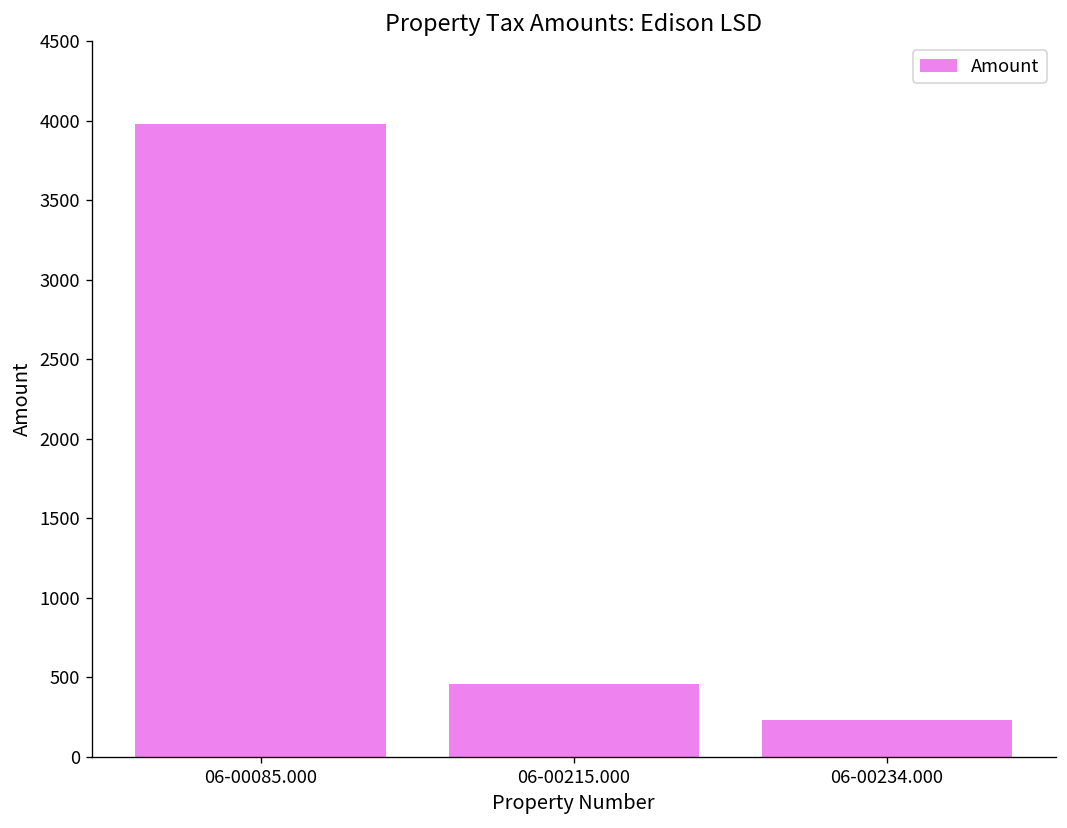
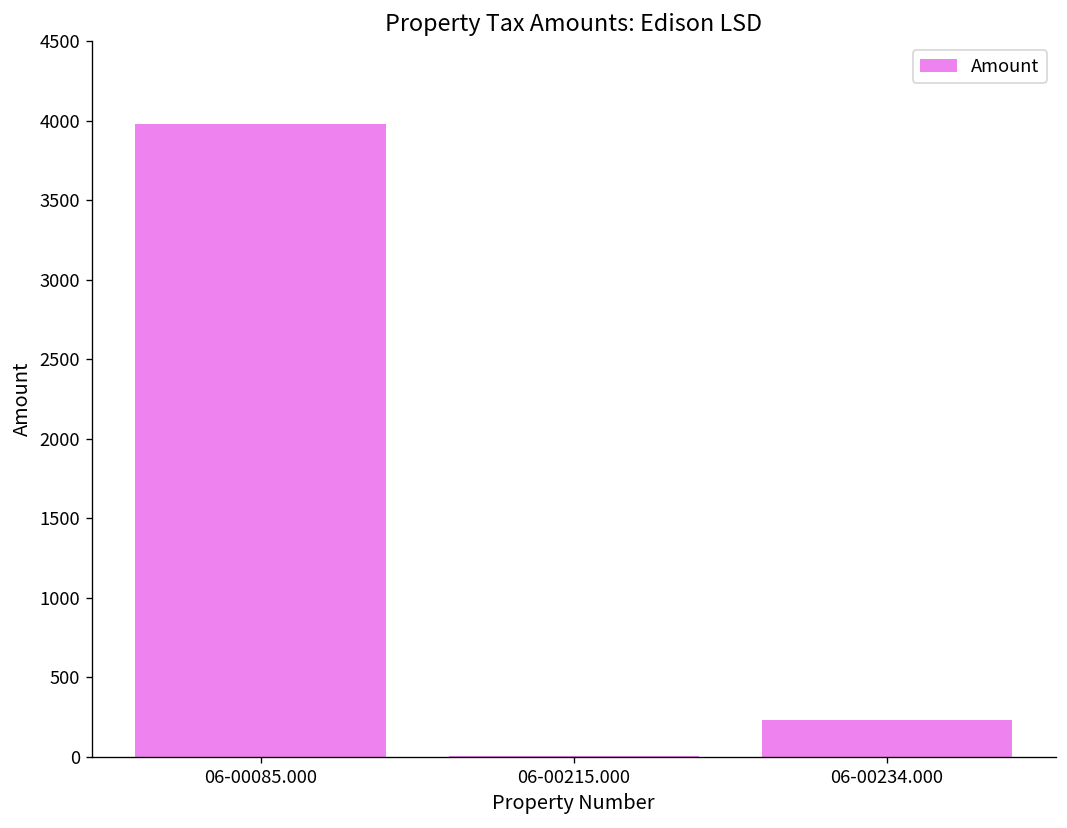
06-00215.000: 460 -> 10
